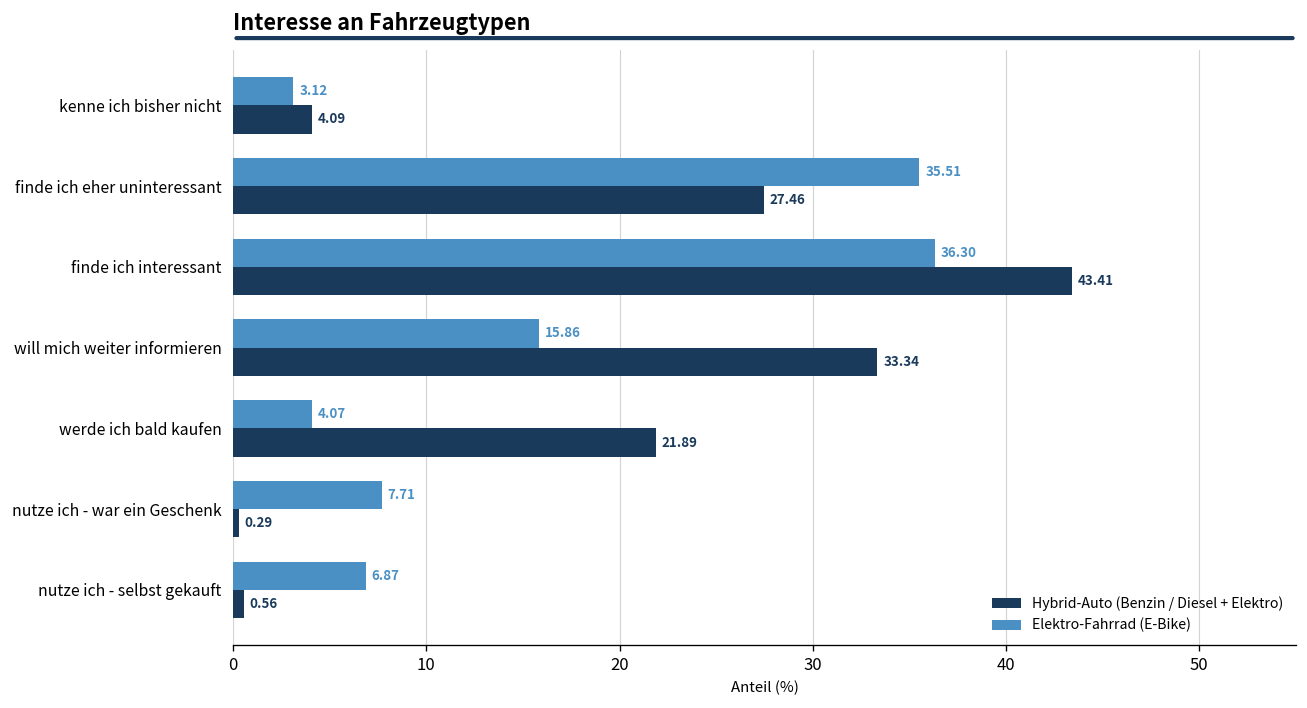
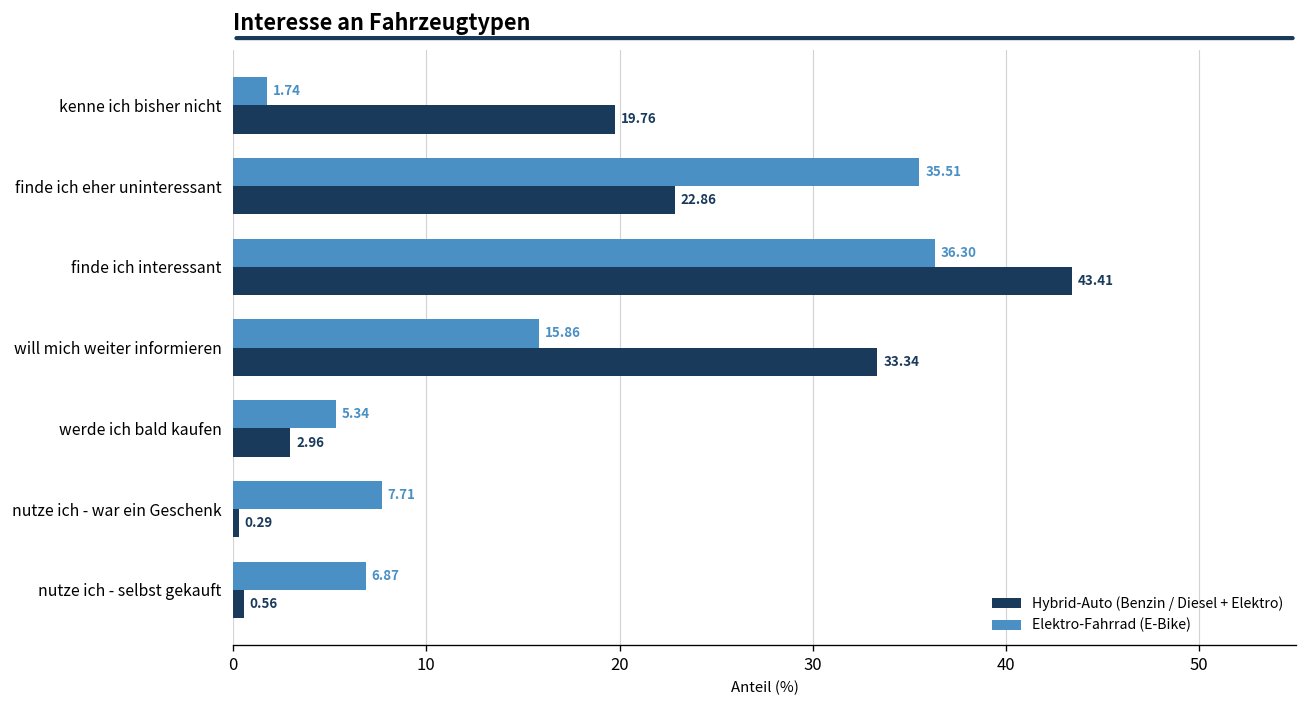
Elektro-Fahrrad (E-Bike), kenne ich bisher nicht: 3.12 -> 1.74
Hybrid-Auto (Benzin / Diesel + Elektro), kenne ich bisher nicht: 4.09 -> 19.76
Hybrid-Auto (Benzin / Diesel + Elektro), finde ich eher uninteressant: 27.46 -> 22.86
Elektro-Fahrrad (E-Bike), werde ich bald kaufen: 4.07 -> 5.34
Hybrid-Auto (Benzin / Diesel + Elektro), werde ich bald kaufen: 21.89 -> 2.96
